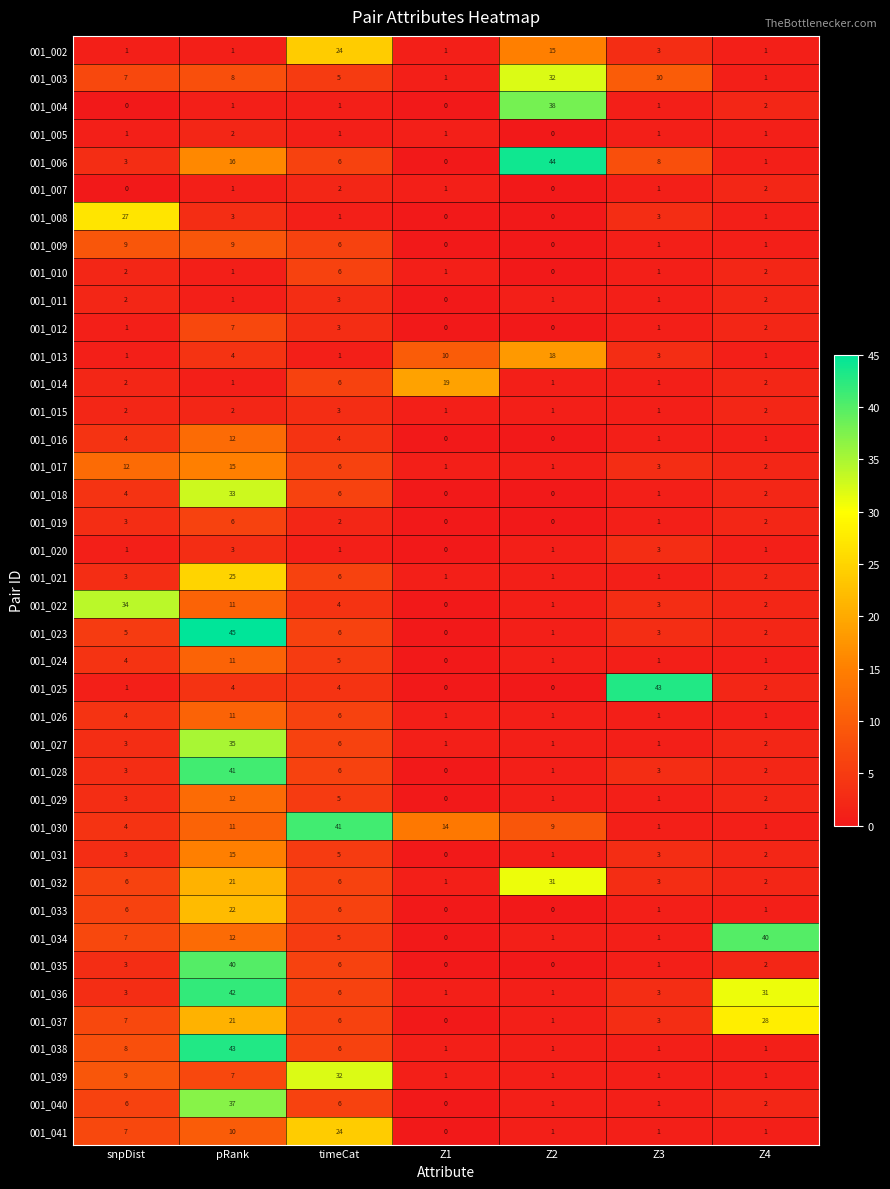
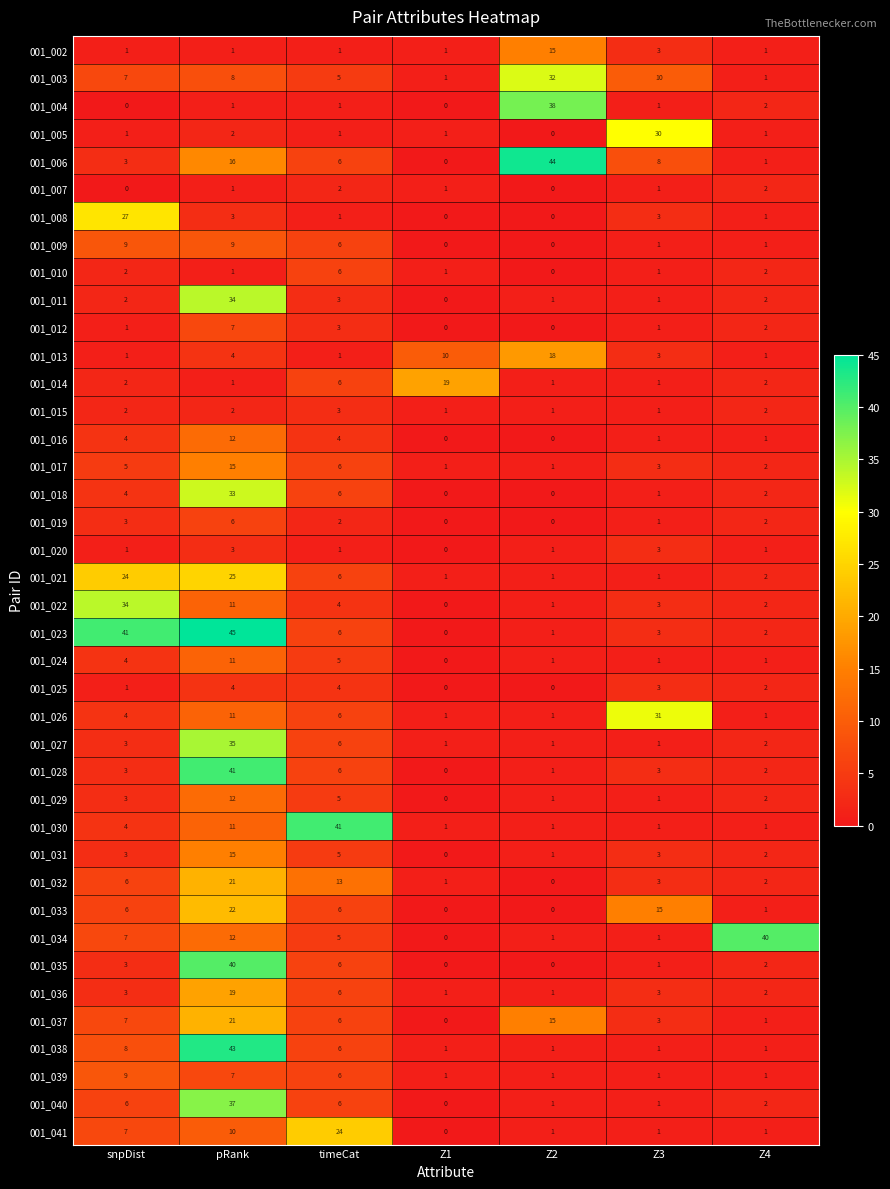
001_002, timeCat: 24 -> 1
001_005, Z3: 1 -> 30
001_011, pRank: 1 -> 34
001_017, snpDist: 12 -> 5
001_021, snpDist: 3 -> 24
001_023, snpDist: 5 -> 41
001_025, Z3: 43 -> 3
001_026, Z3: 1 -> 31
001_030, Z1: 14 -> 1
001_030, Z2: 9 -> 1
001_032, timeCat: 6 -> 13
001_032, Z2: 31 -> 0
001_033, Z3: 1 -> 15
001_036, pRank: 42 -> 19
001_036, Z4: 31 -> 2
001_037, Z2: 1 -> 15
001_037, Z4: 28 -> 1
001_039, timeCat: 32 -> 6
